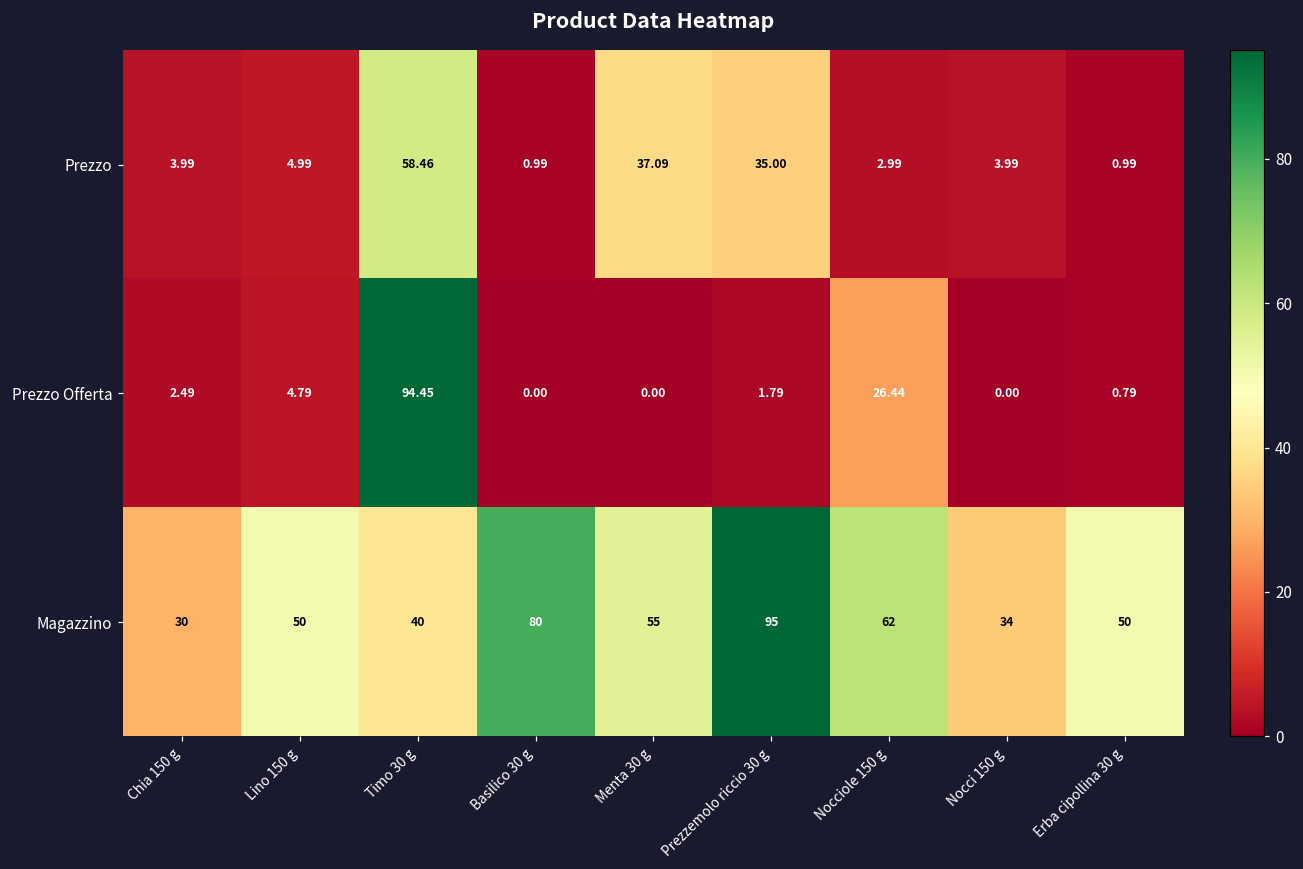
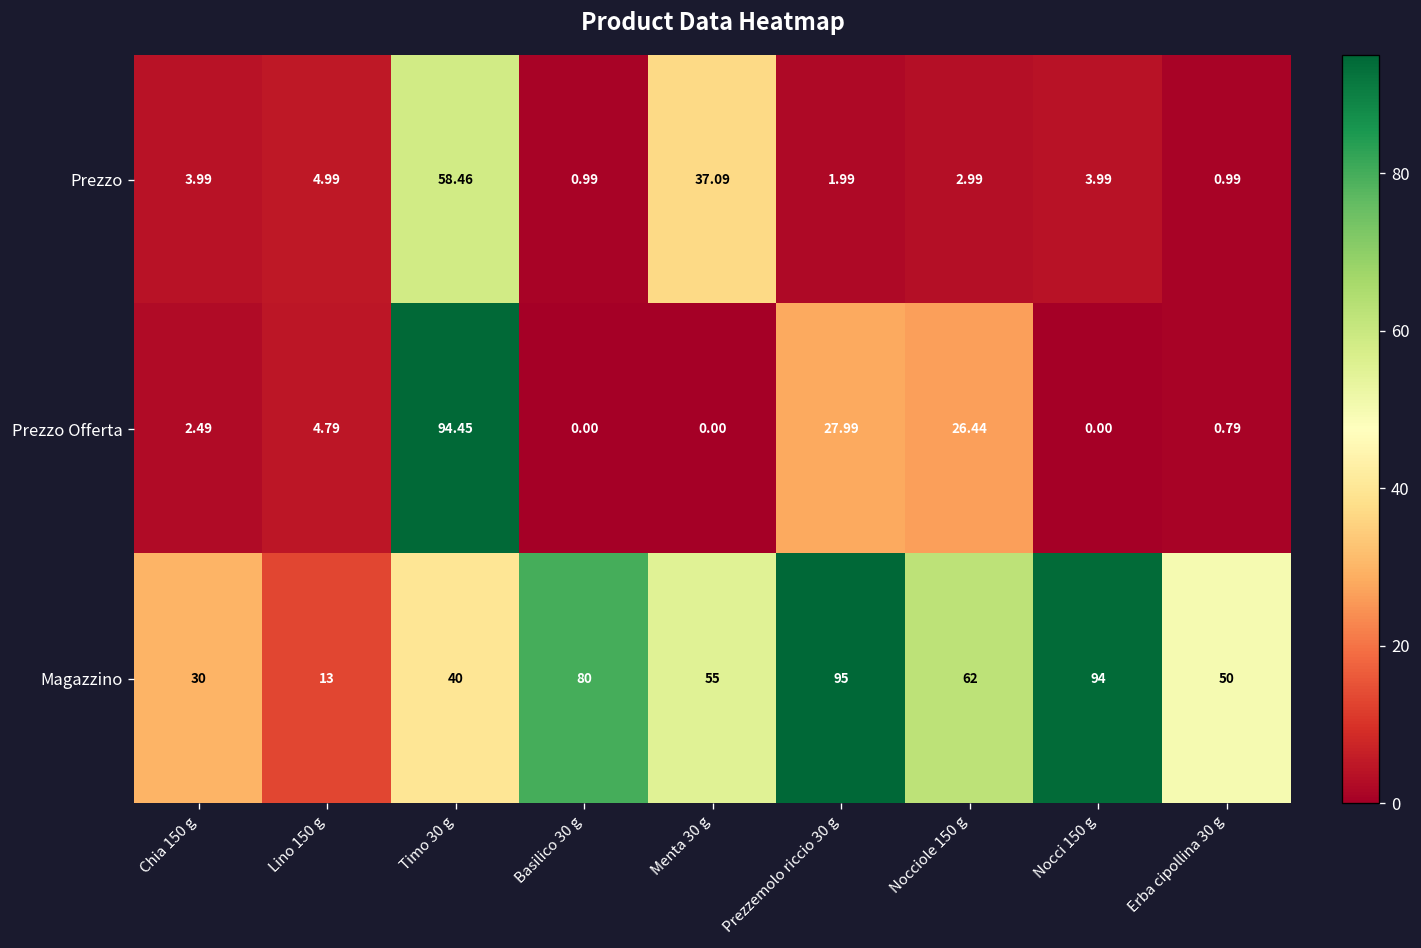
Prezzo, Prezzemolo riccio 30 g: 35.00 -> 1.99
Prezzo Offerta, Prezzemolo riccio 30 g: 1.79 -> 27.99
Magazzino, Lino 150 g: 50 -> 13
Magazzino, Nocci 150 g: 34 -> 94
